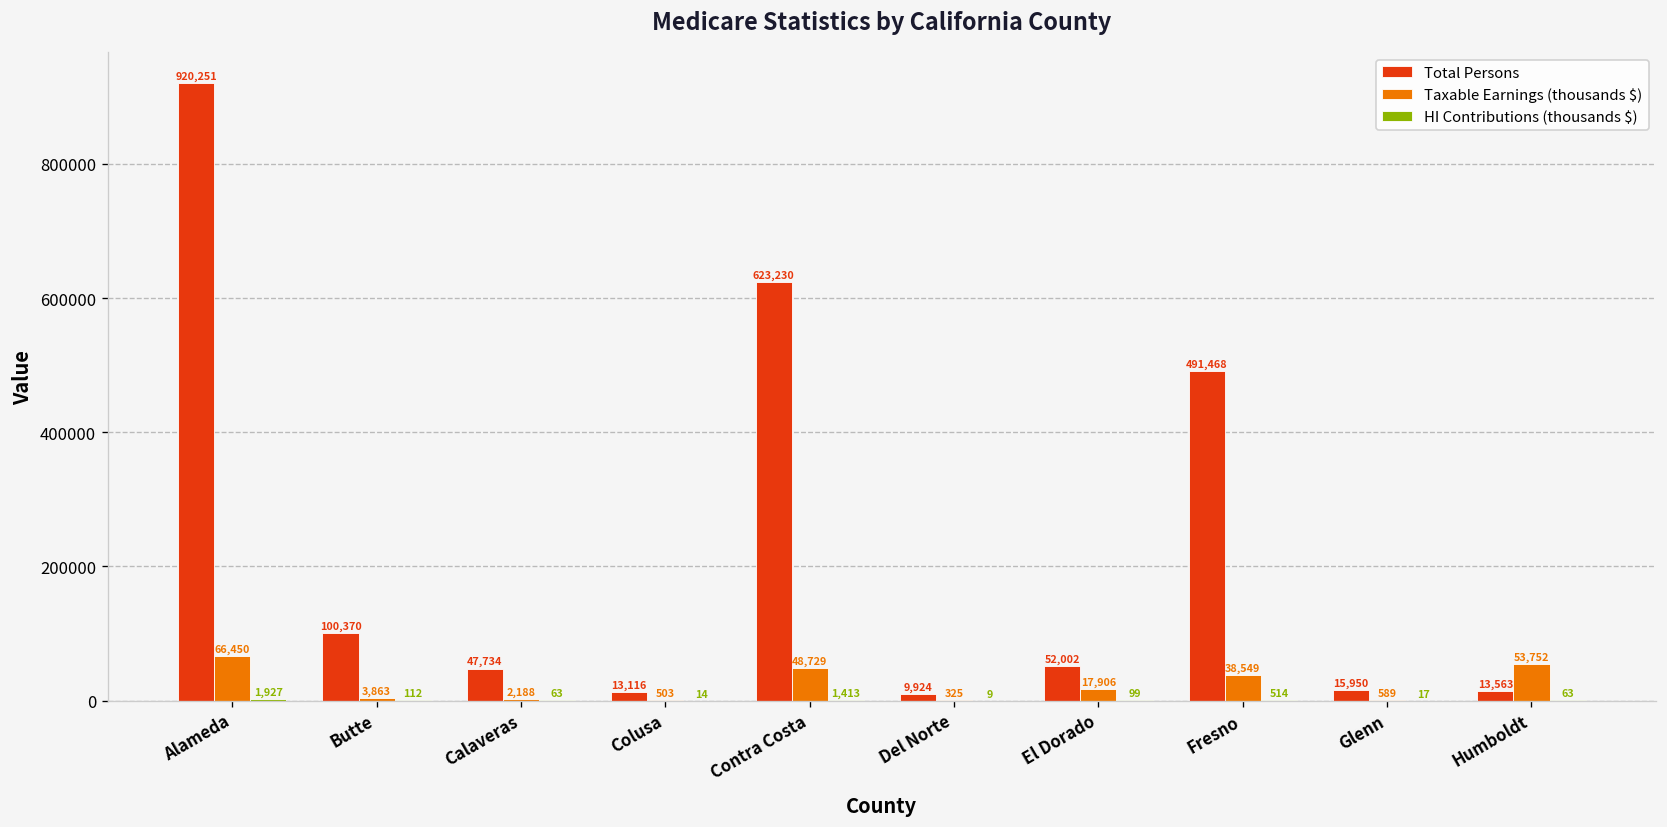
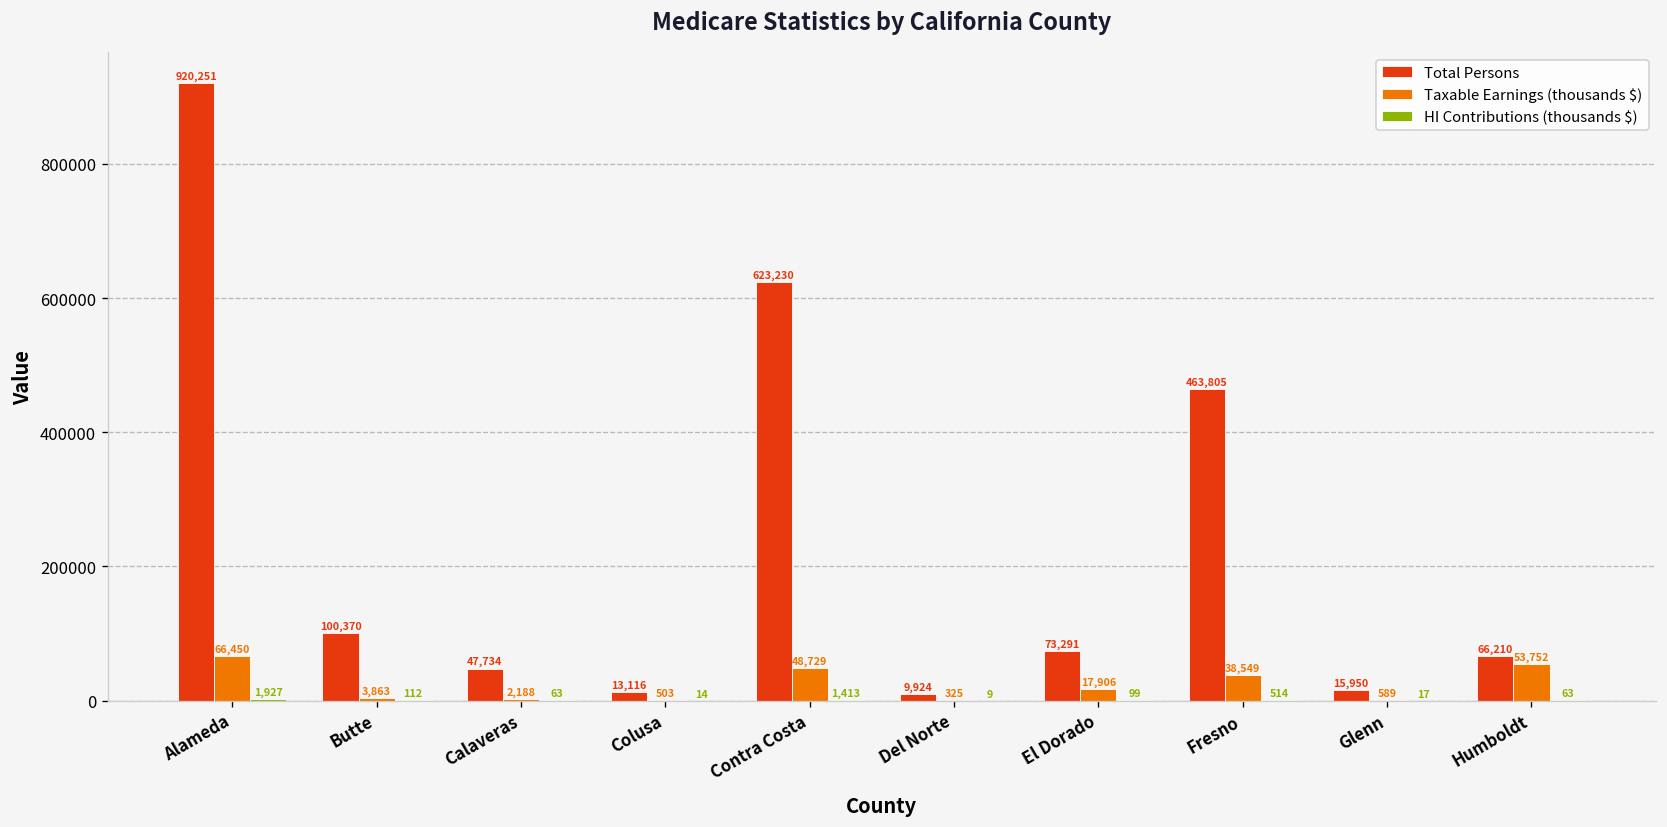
Total Persons, El Dorado: 52,002 -> 73,291
Total Persons, Fresno: 491,468 -> 463,805
Total Persons, Humboldt: 13,563 -> 66,210
